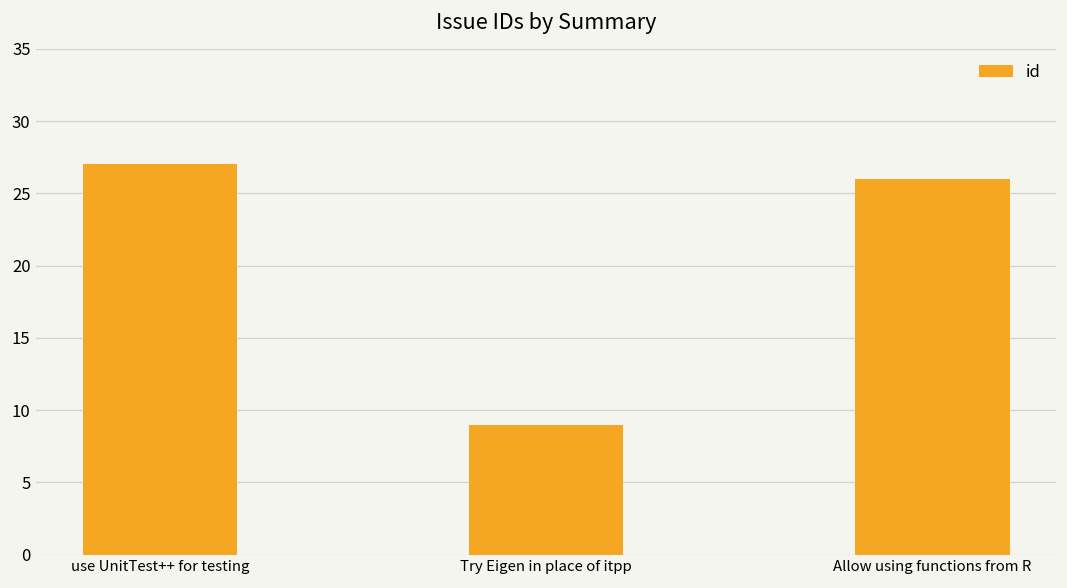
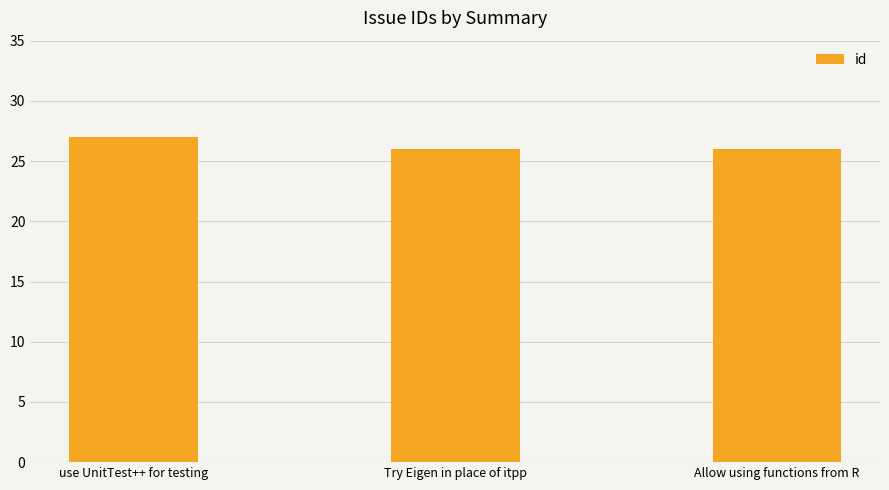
Try Eigen in place of itpp: 9 -> 26
